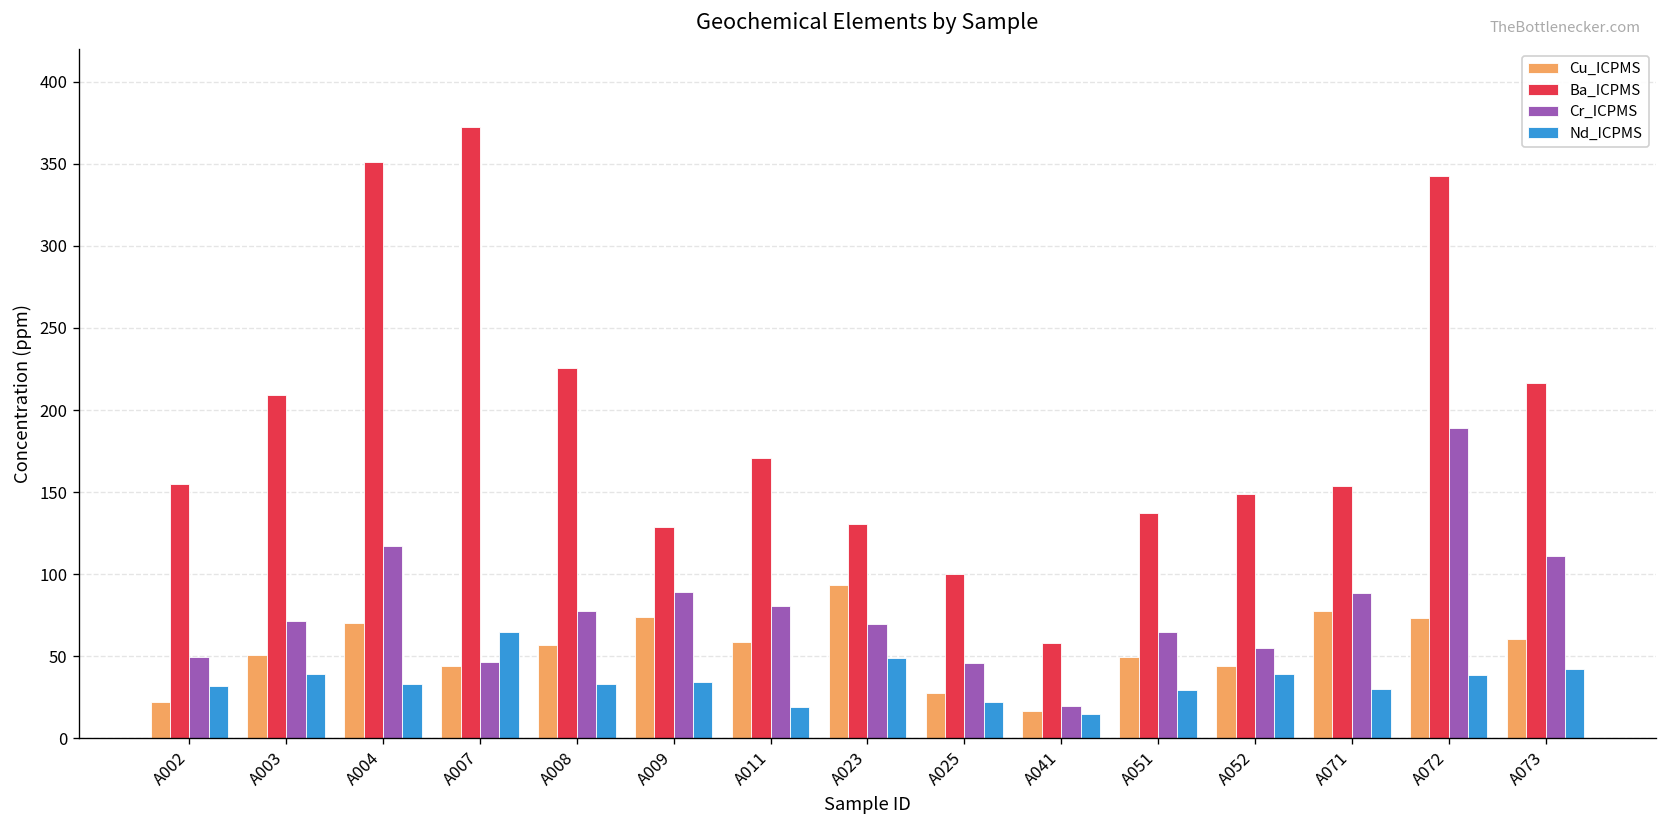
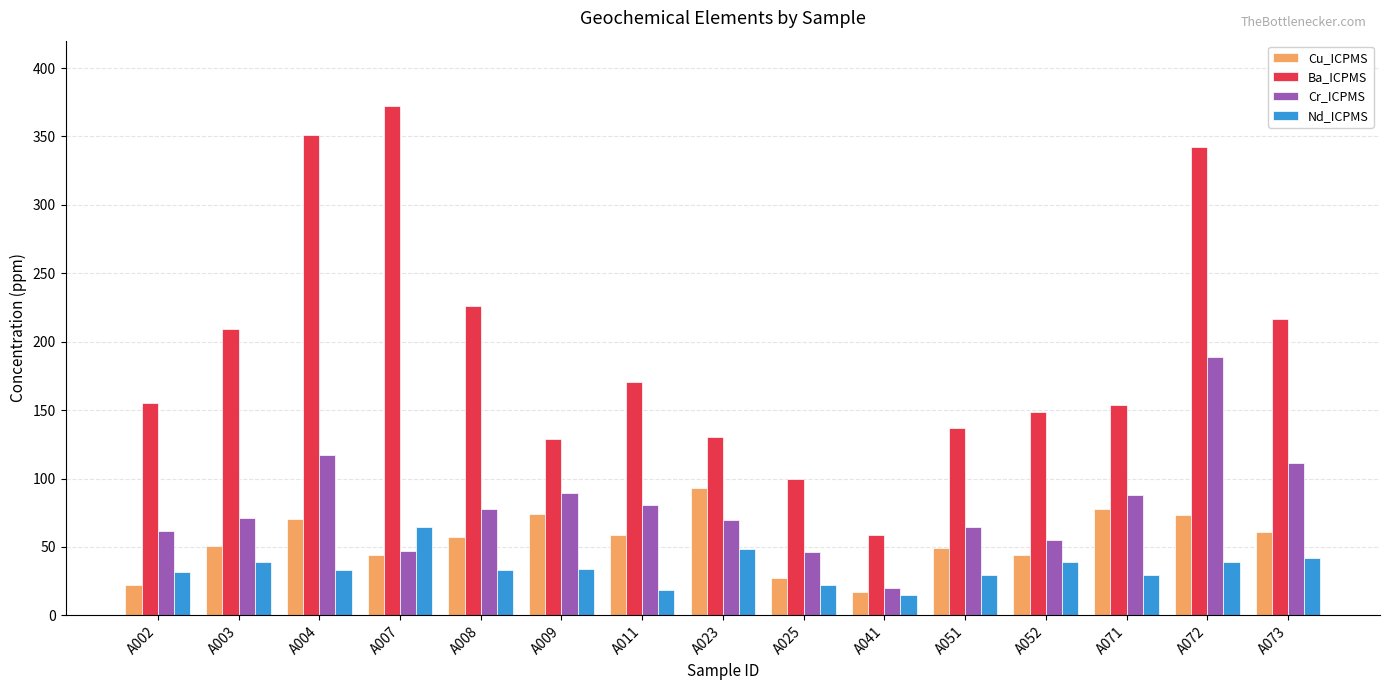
Cr_ICPMS, A002: 50 -> 62
